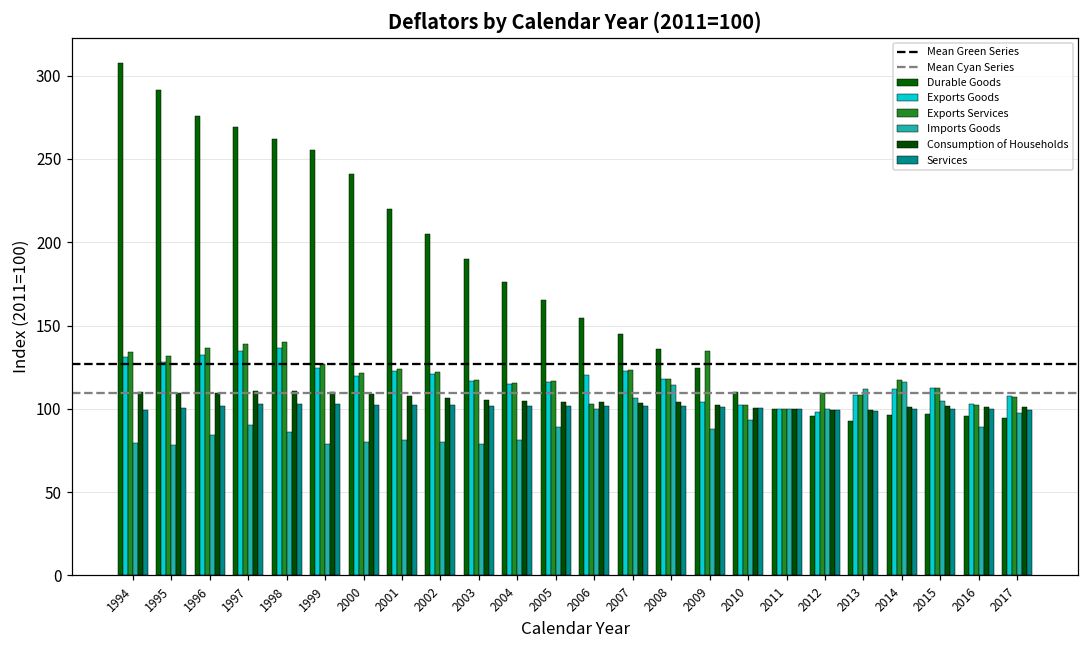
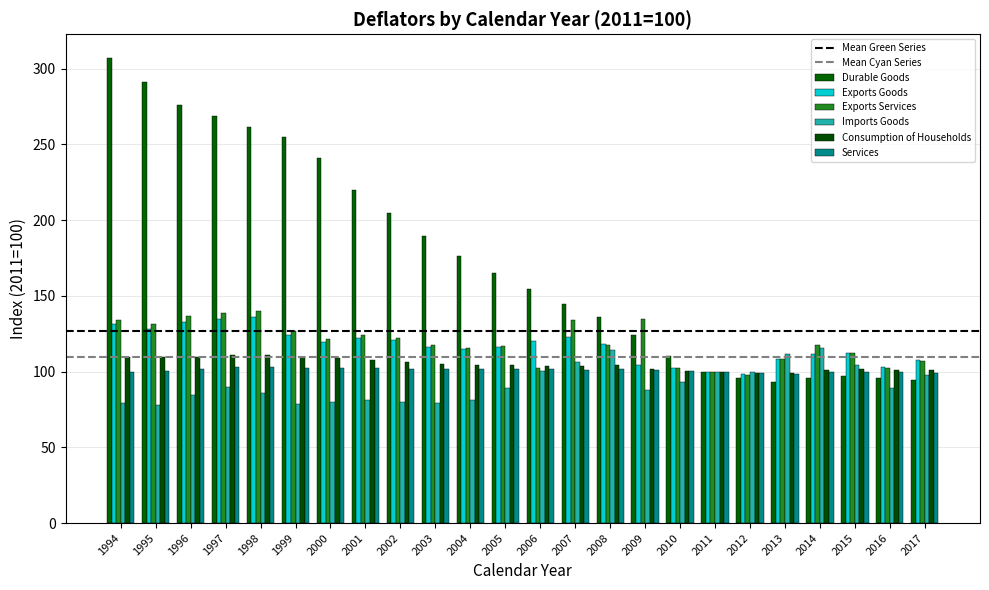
Exports Services, 2007: 123 -> 134
Exports Services, 2012: 109 -> 98
